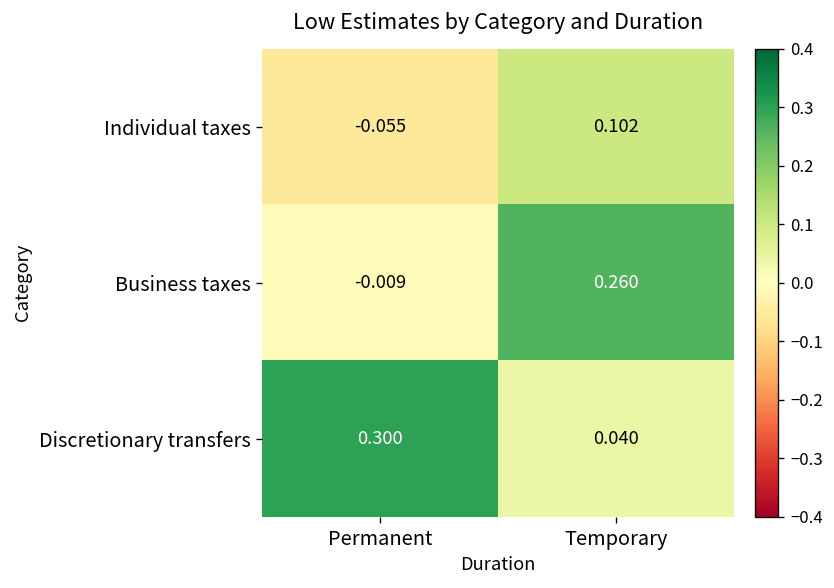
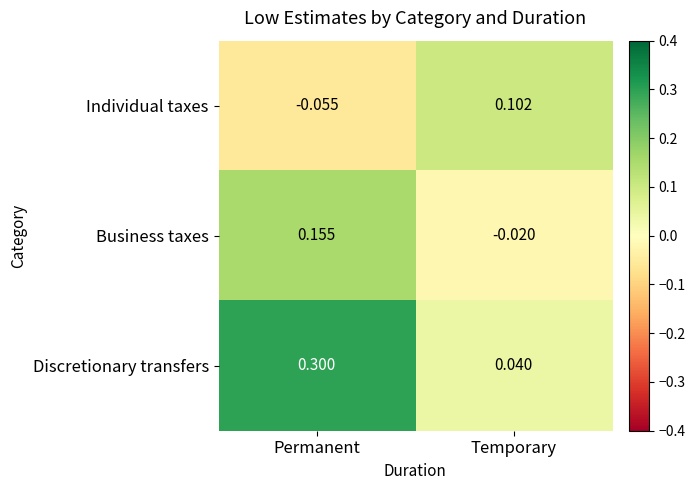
Business taxes, Permanent: -0.009 -> 0.155
Business taxes, Temporary: 0.260 -> -0.020
